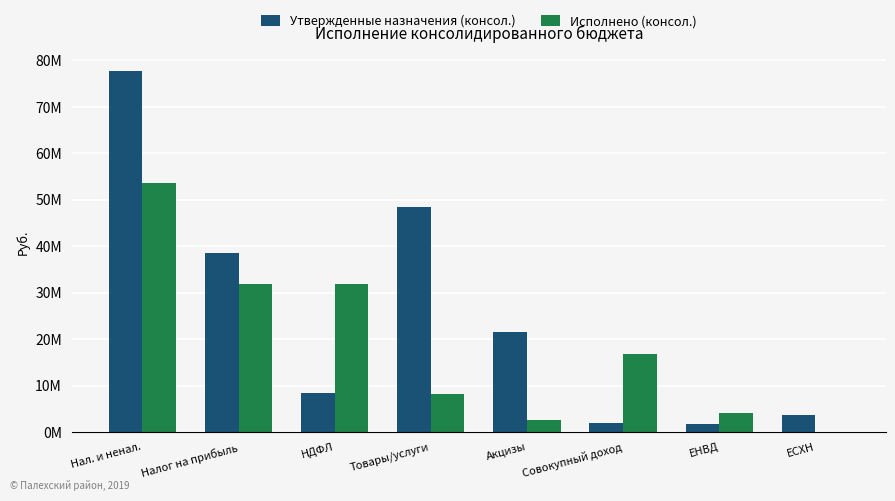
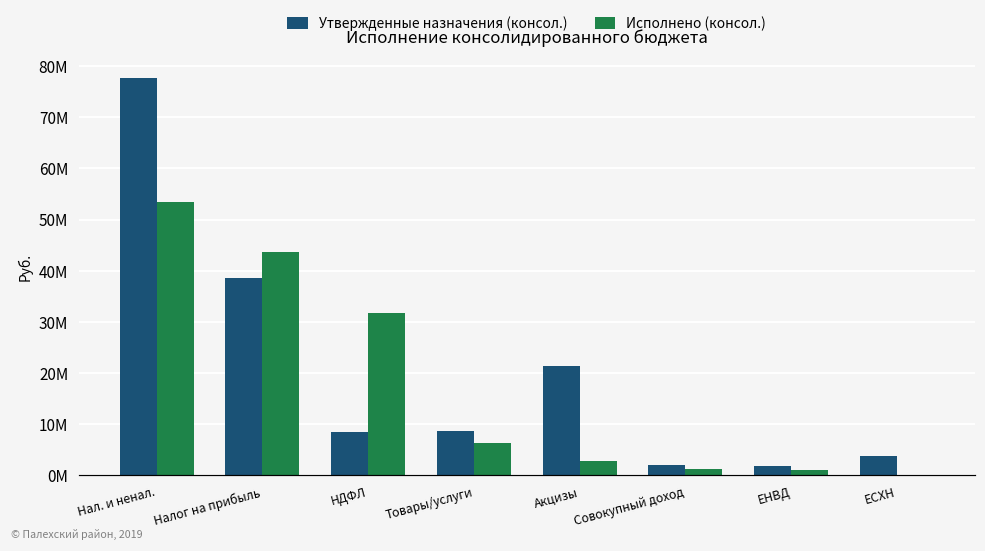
Исполнено (консол.), Налог на прибыль: 32М -> 44М
Утвержденные назначения (консол.), Товары/услуги: 48М -> 9М
Исполнено (консол.), Товары/услуги: 8М -> 6М
Исполнено (консол.), Совокупный доход: 17М -> 1М
Исполнено (консол.), ЕНВД: 4М -> 1М
